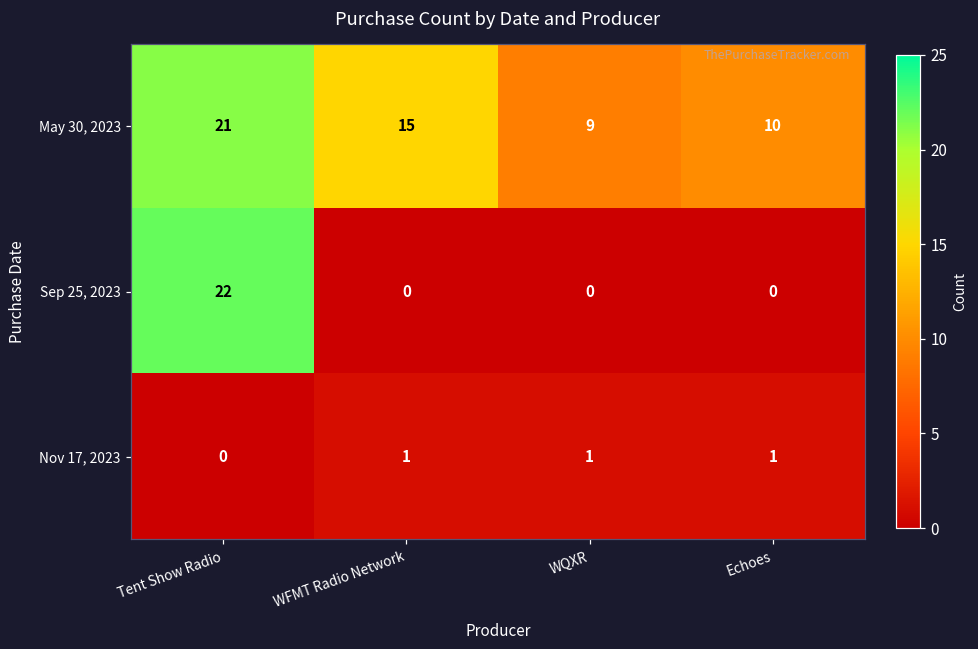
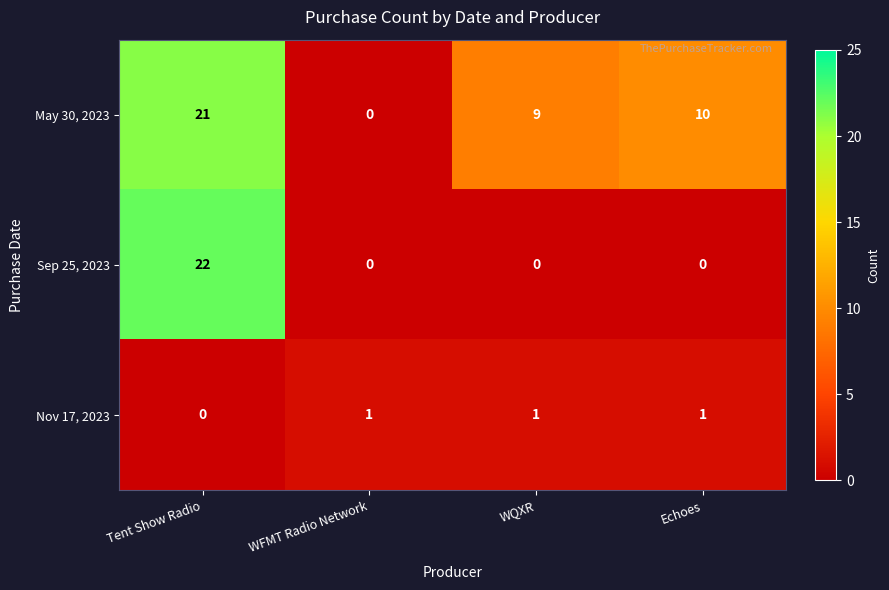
May 30, 2023, WFMT Radio Network: 15 -> 0
